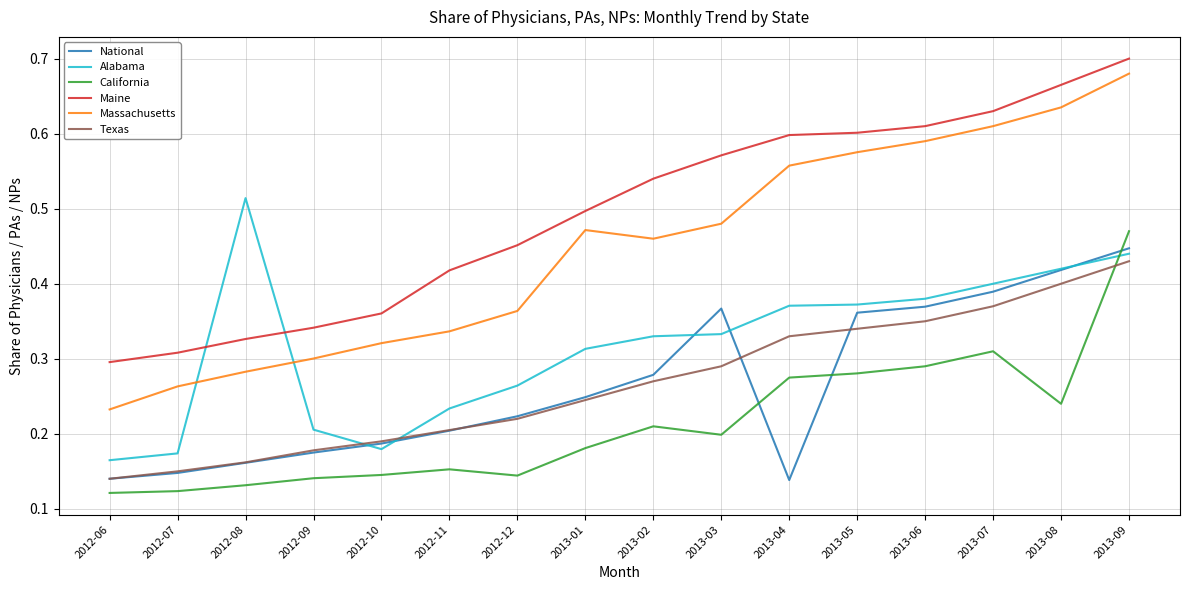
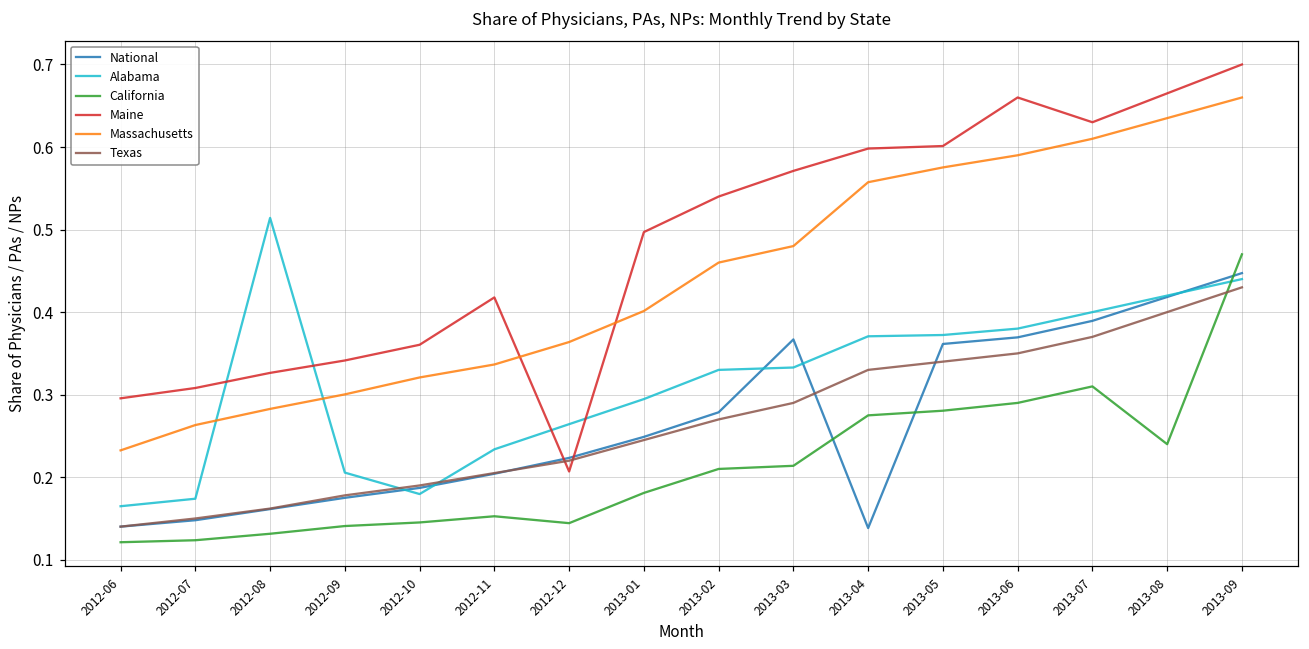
Maine, 2012-12: 0.45 -> 0.21
Alabama, 2013-01: 0.31 -> 0.29
Massachusetts, 2013-01: 0.47 -> 0.40
California, 2013-03: 0.20 -> 0.21
Maine, 2013-06: 0.61 -> 0.66
Massachusetts, 2013-09: 0.68 -> 0.66
